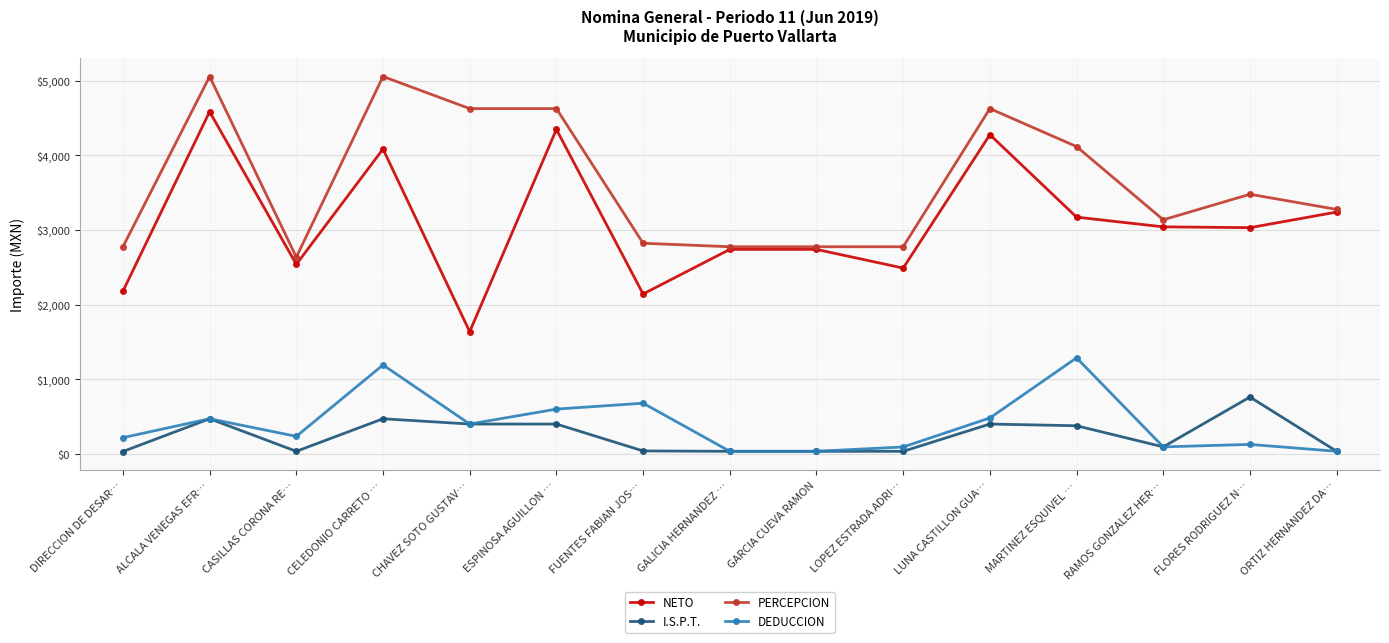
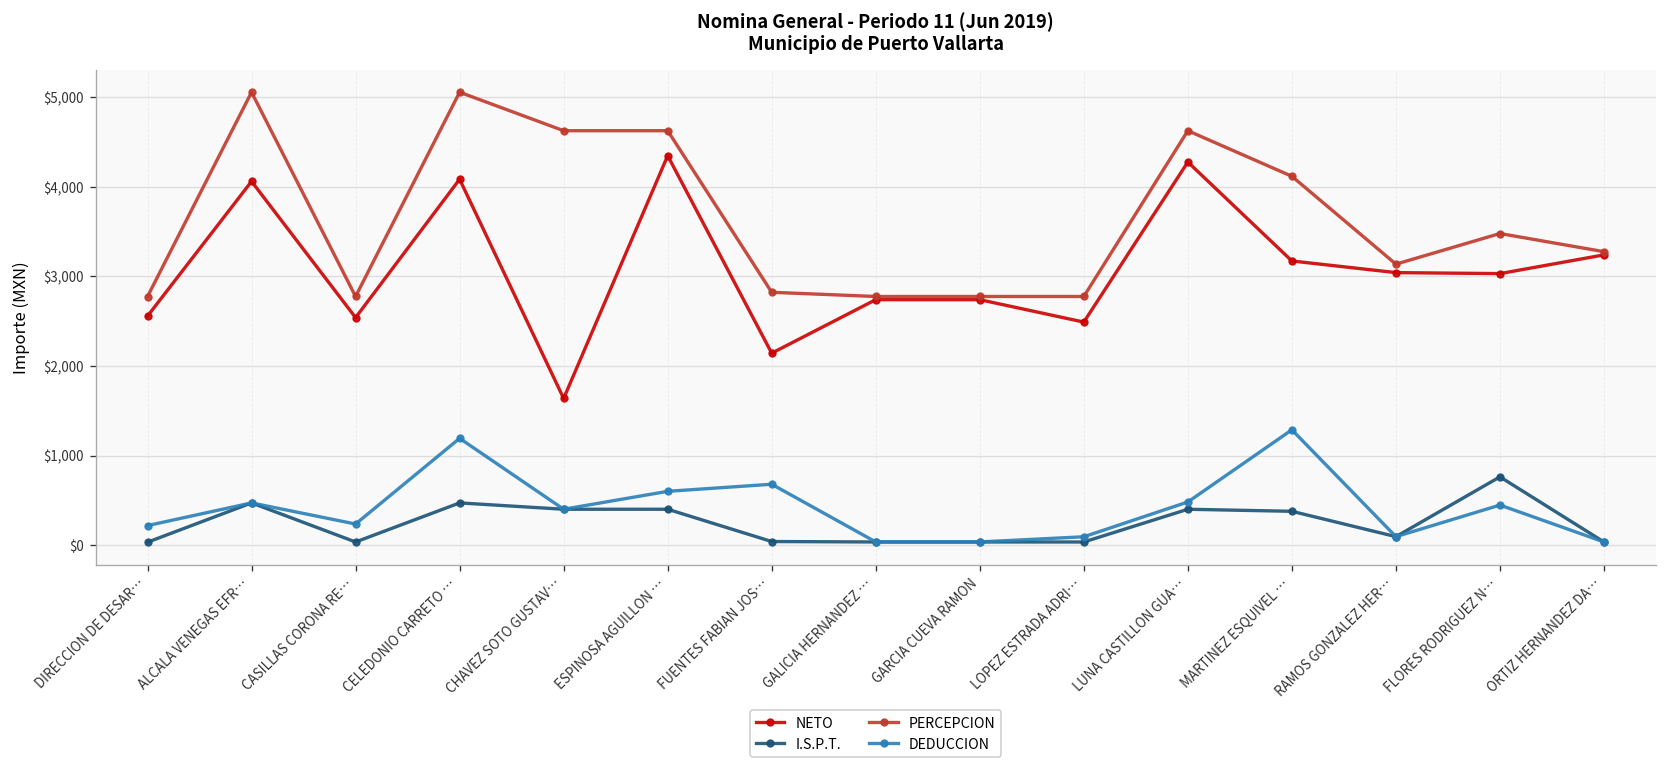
NETO, DIRECCION DE DESAR…: $2,200 -> $2,600
NETO, ALCALA VENEGAS EFR…: $4,600 -> $4,100
PERCEPCION, CASILLAS CORONA RE…: $2,600 -> $2,800
DEDUCCION, FLORES RODRIGUEZ N…: $100 -> $400
